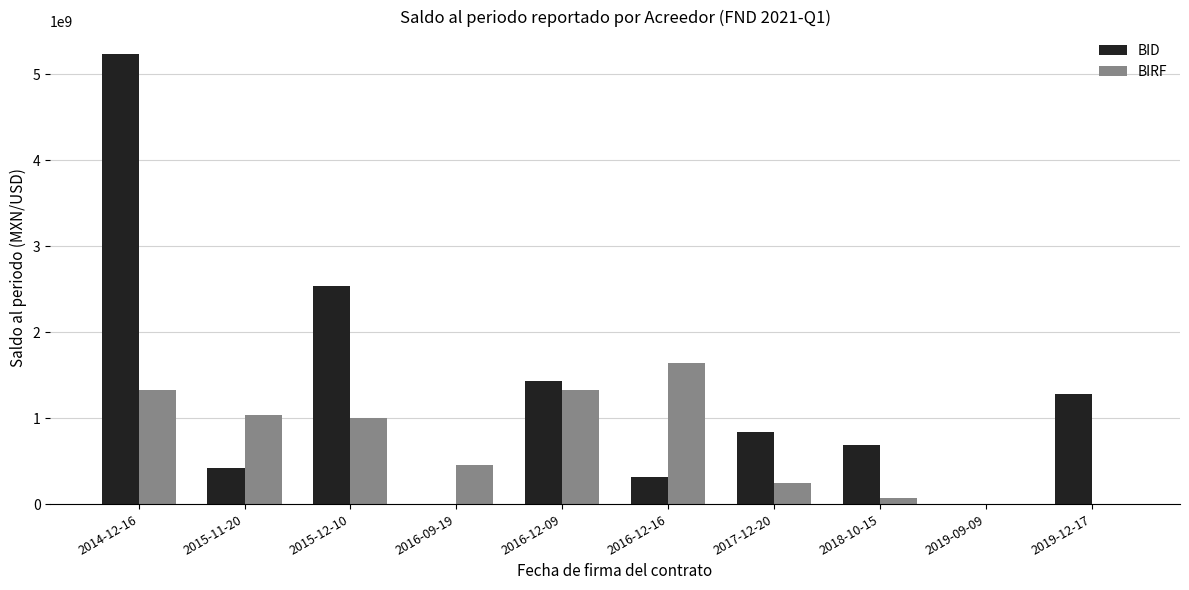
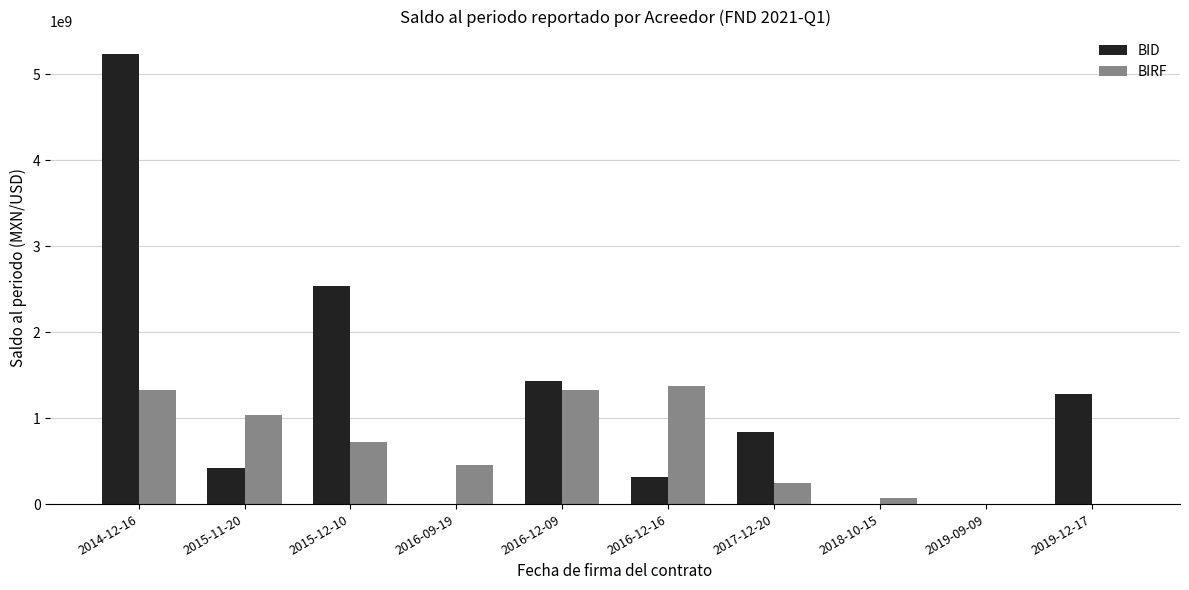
BIRF, 2015-12-10: 1000000000 -> 700000000
BIRF, 2016-12-16: 1600000000 -> 1400000000
BID, 2018-10-15: 700000000 -> 0
